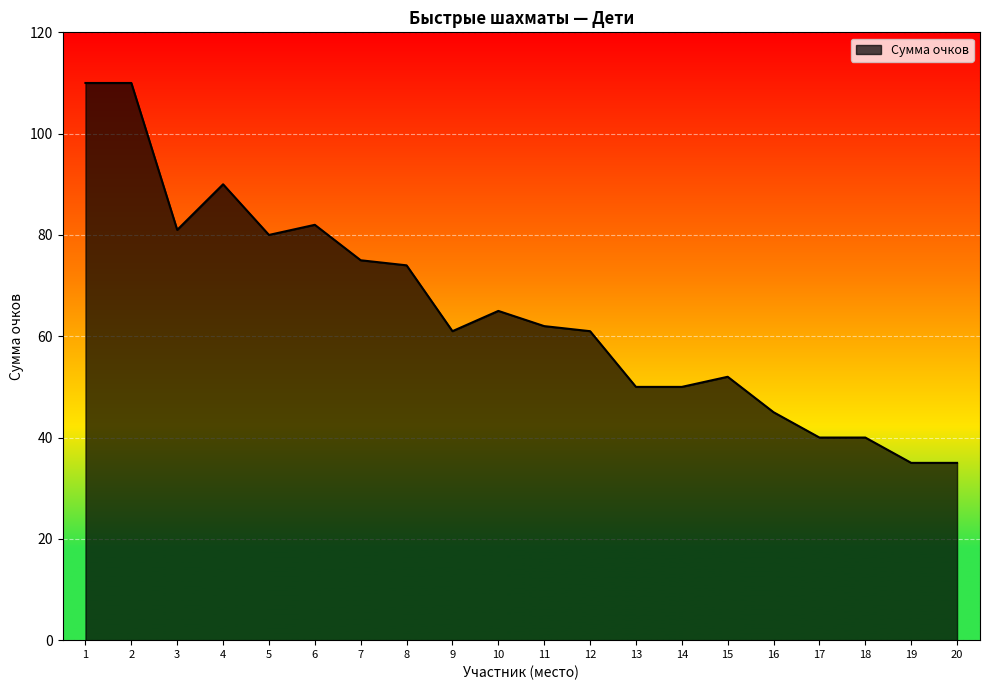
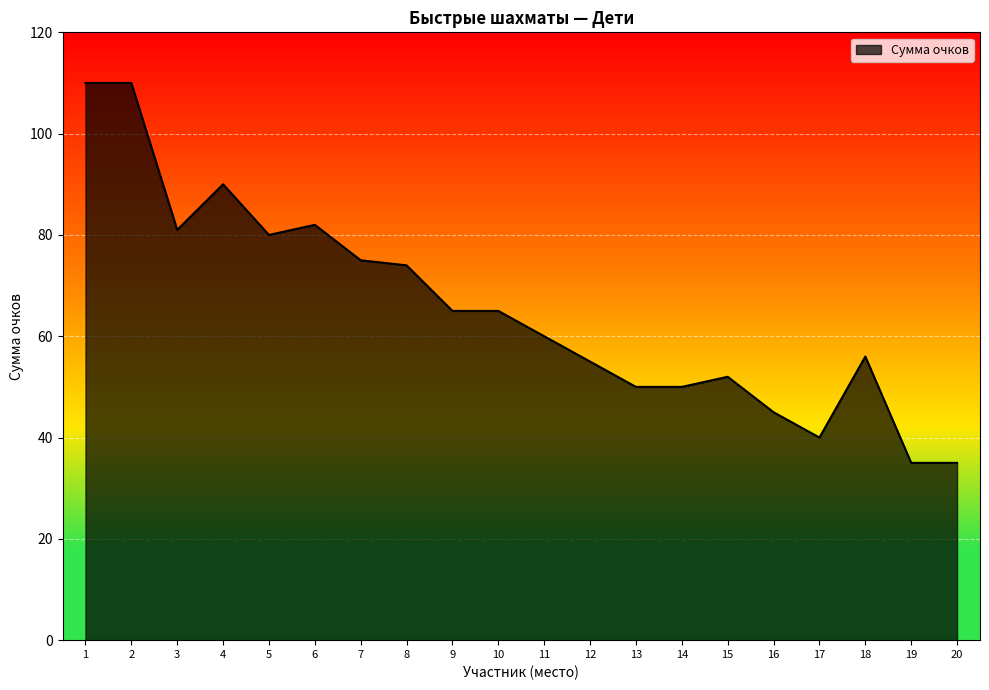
9: 61 -> 65
11: 62 -> 60
12: 61 -> 55
18: 40 -> 56
